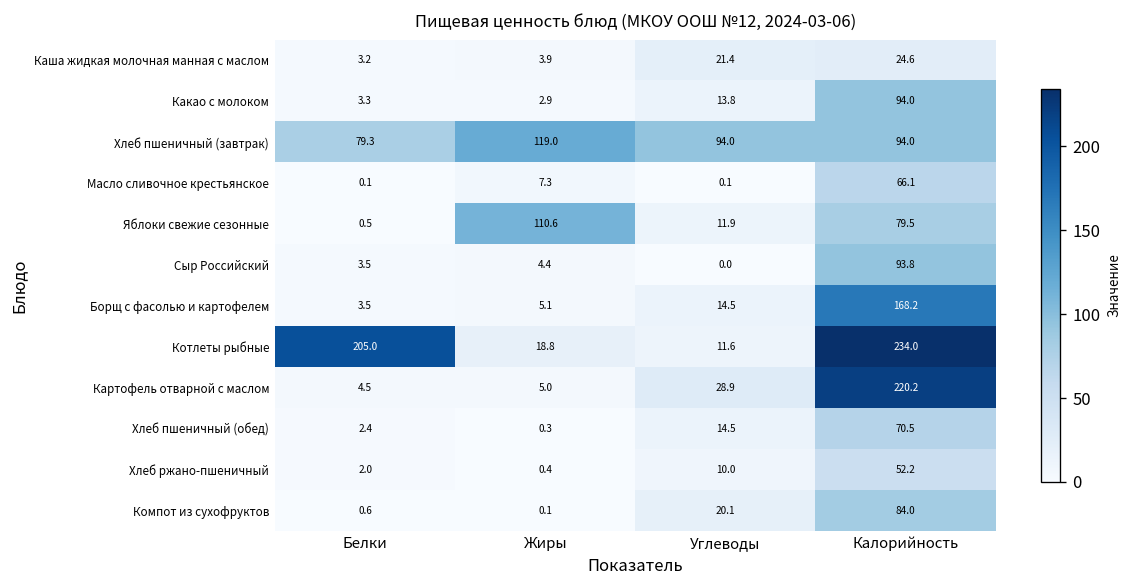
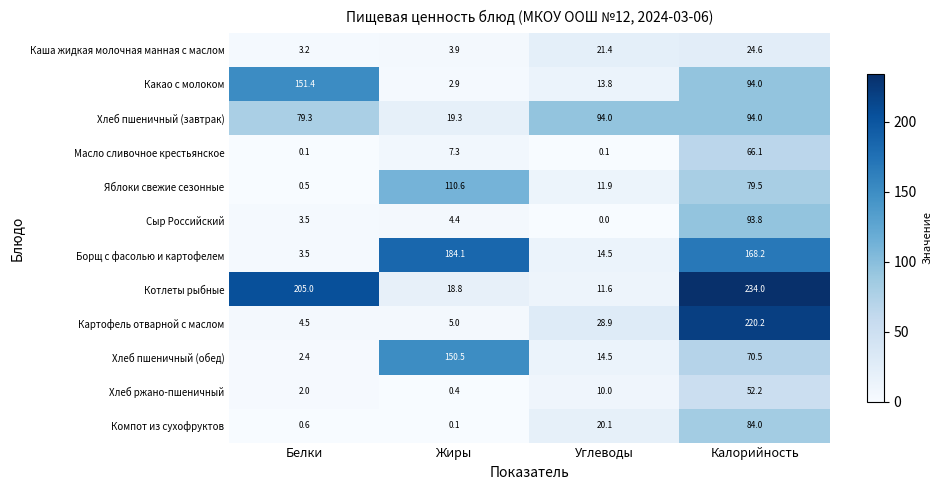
Какао с молоком, Белки: 3.3 -> 151.4
Хлеб пшеничный (завтрак), Жиры: 119.0 -> 19.3
Борщ с фасолью и картофелем, Жиры: 5.1 -> 184.1
Хлеб пшеничный (обед), Жиры: 0.3 -> 150.5
